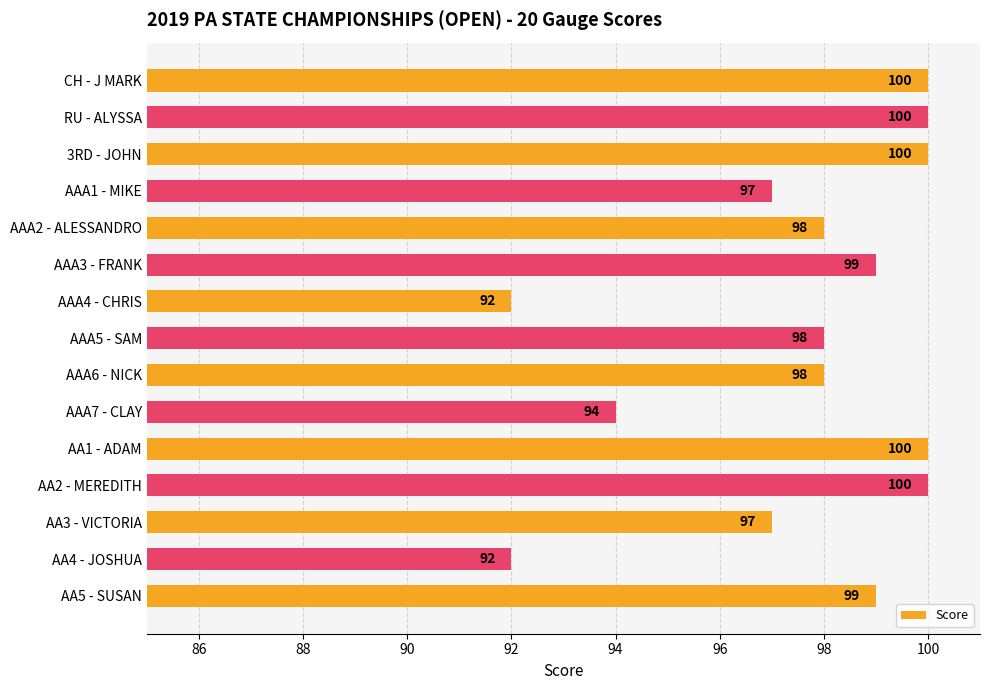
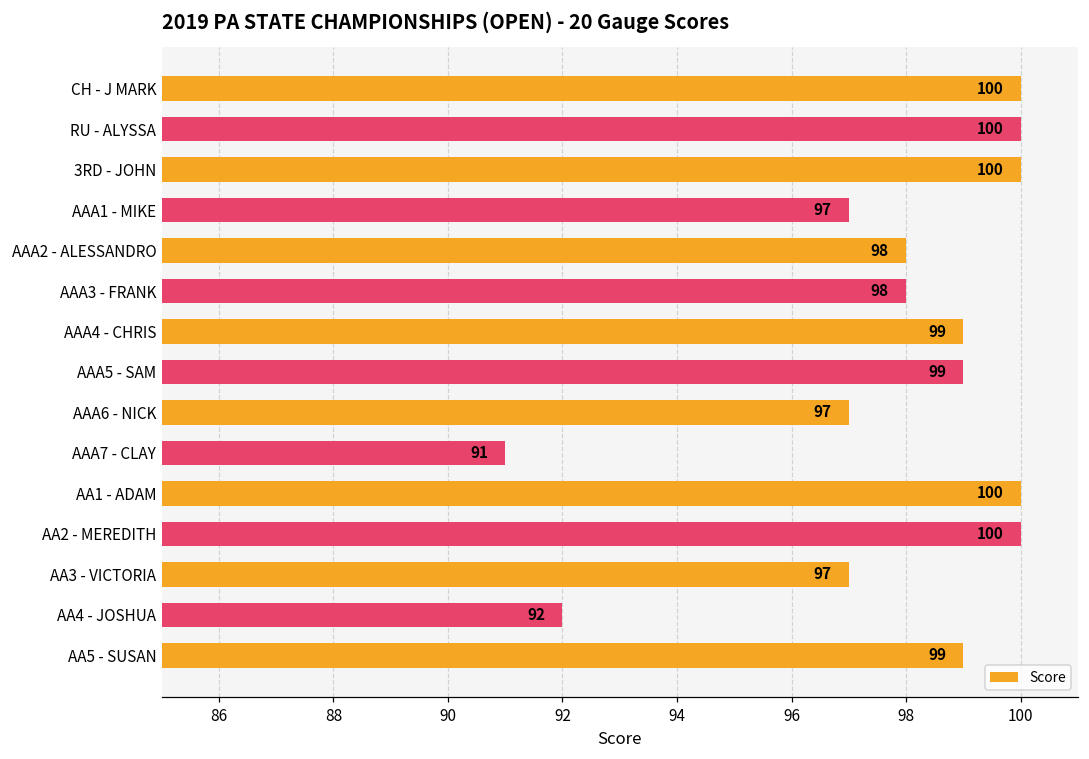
AAA3 - FRANK: 99 -> 98
AAA4 - CHRIS: 92 -> 99
AAA5 - SAM: 98 -> 99
AAA6 - NICK: 98 -> 97
AAA7 - CLAY: 94 -> 91
